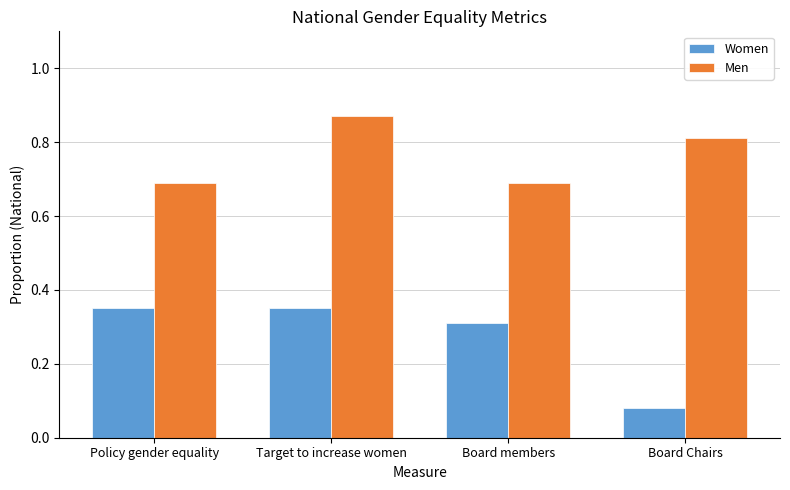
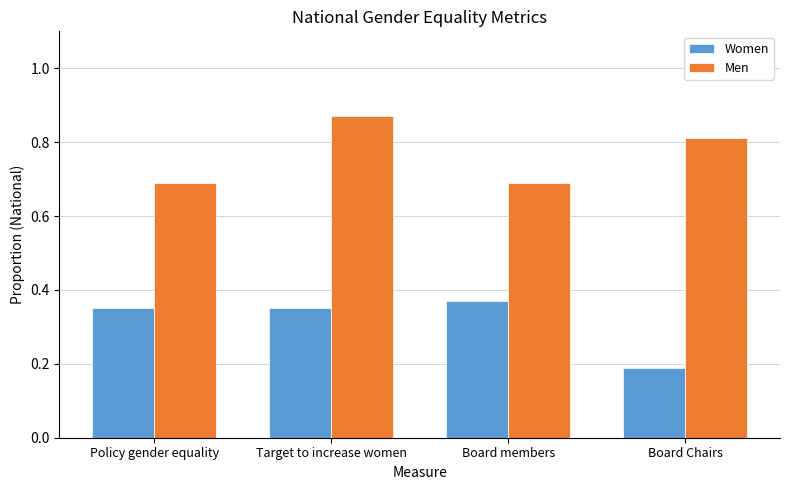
Women, Board members: 0.31 -> 0.37
Women, Board Chairs: 0.08 -> 0.19
